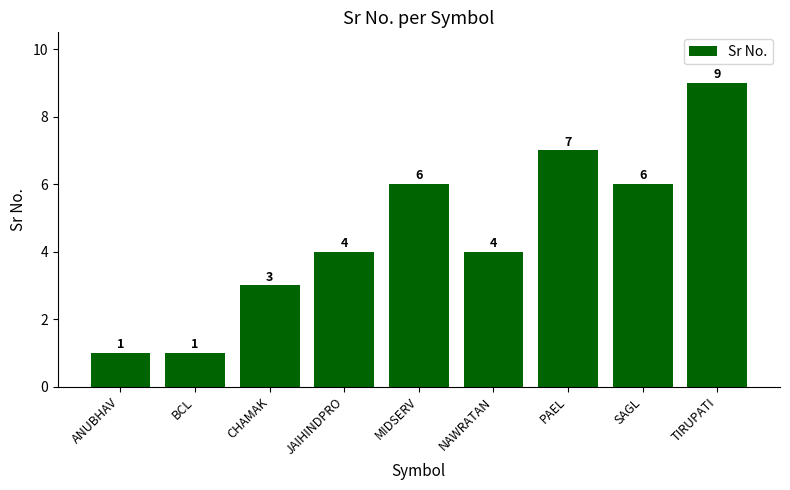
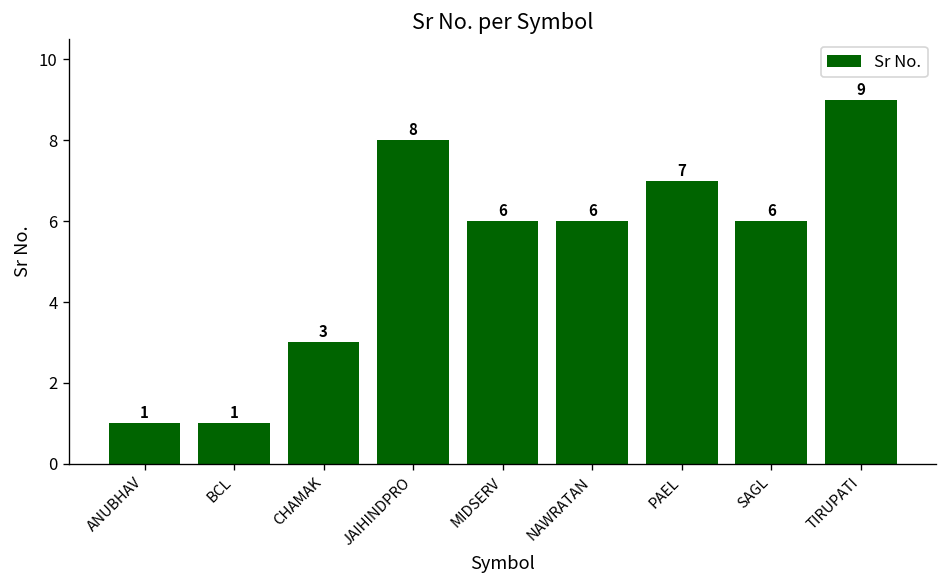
JAIHINDPRO: 4 -> 8
NAWRATAN: 4 -> 6
